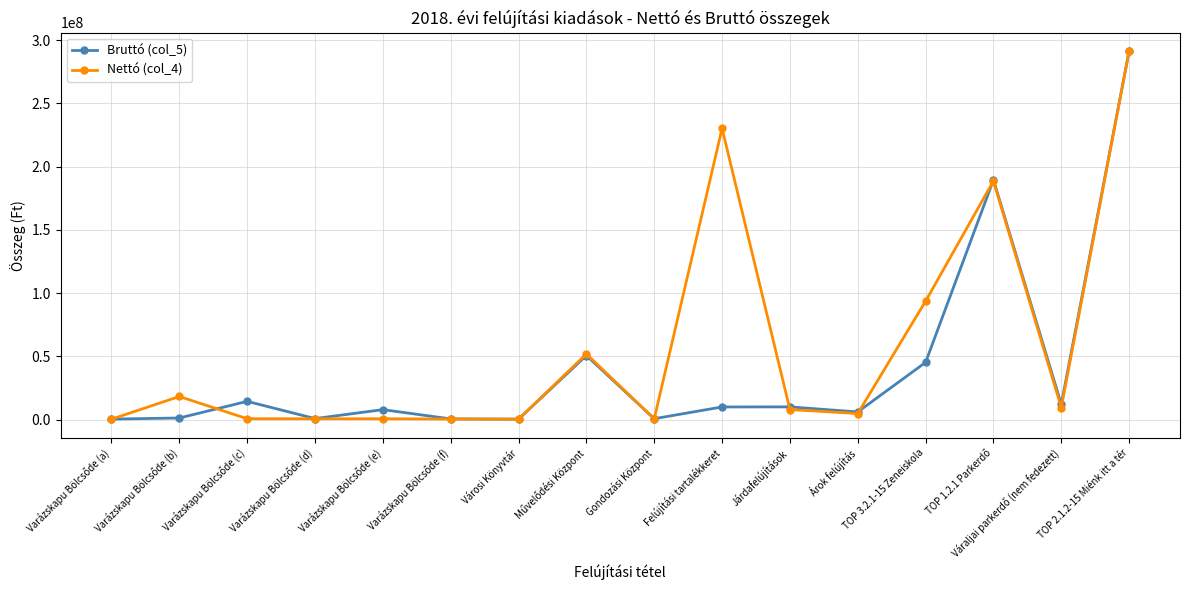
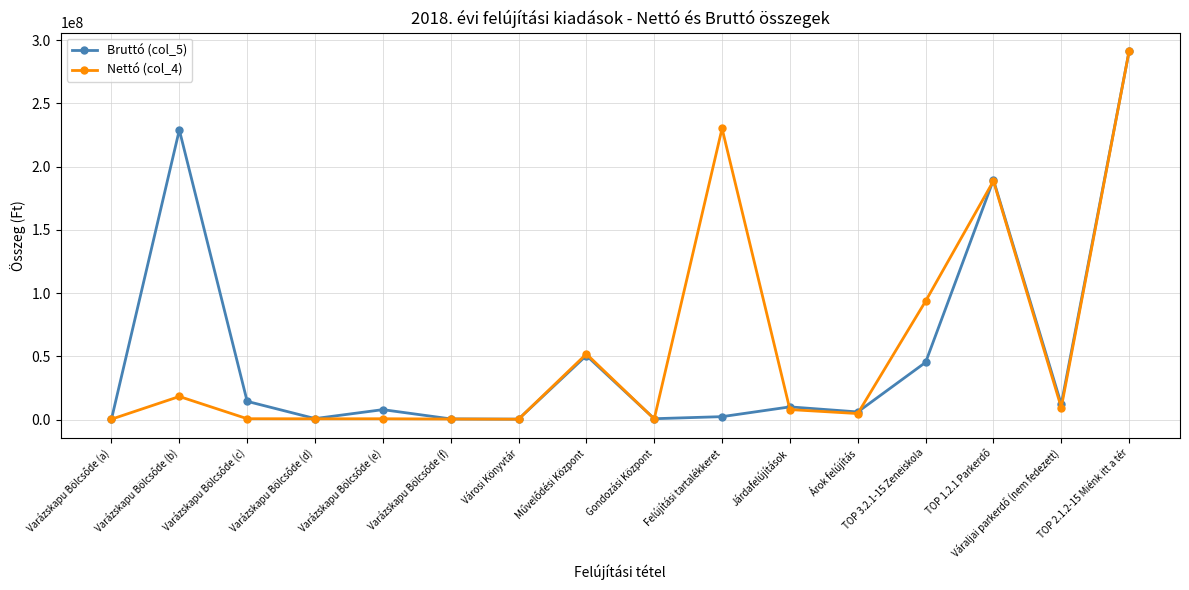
Bruttó (col_5), Varázskapu Bölcsőde (b): 1000000 -> 229000000
Bruttó (col_5), Felújítási tartalékkeret: 10000000 -> 2000000
